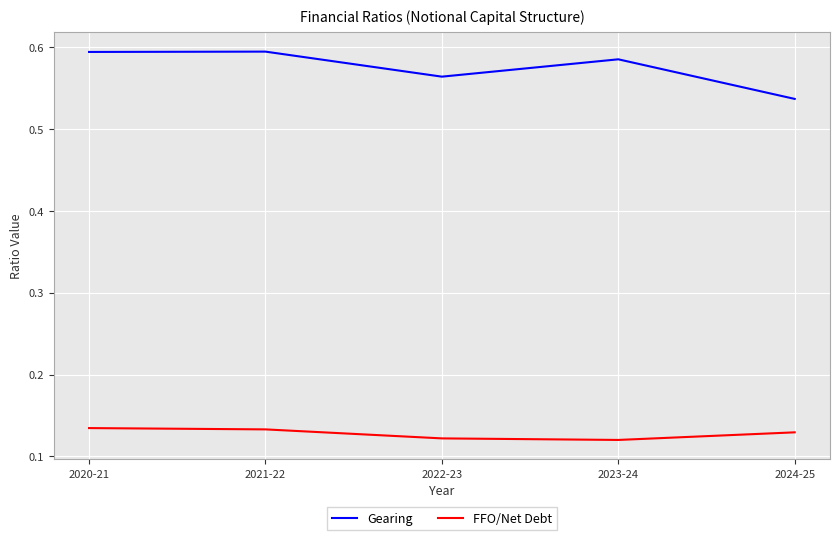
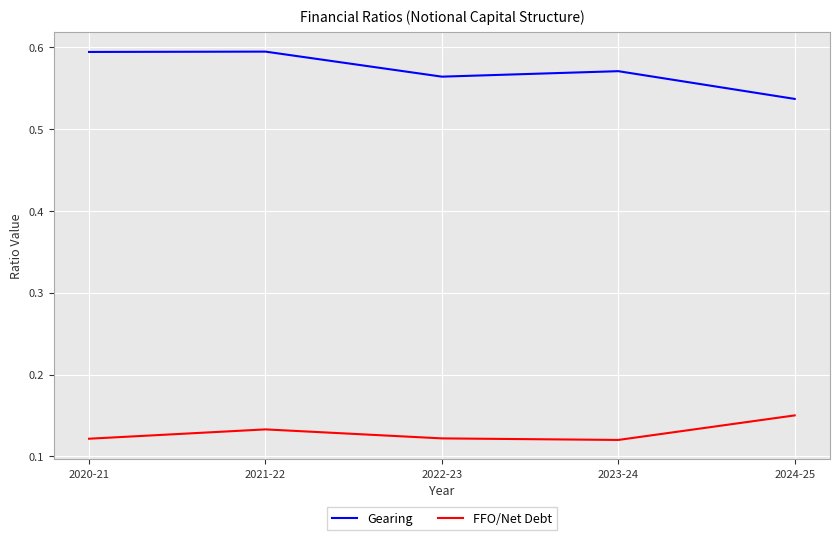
FFO/Net Debt, 2020-21: 0.13 -> 0.12
Gearing, 2023-24: 0.59 -> 0.57
FFO/Net Debt, 2024-25: 0.13 -> 0.15
